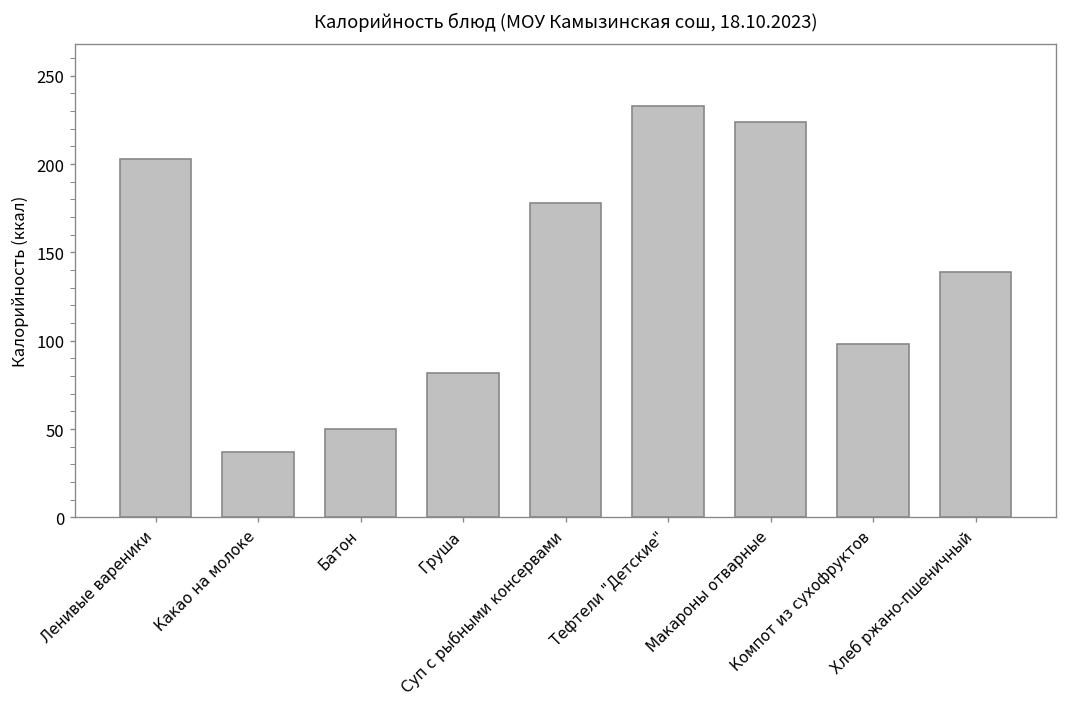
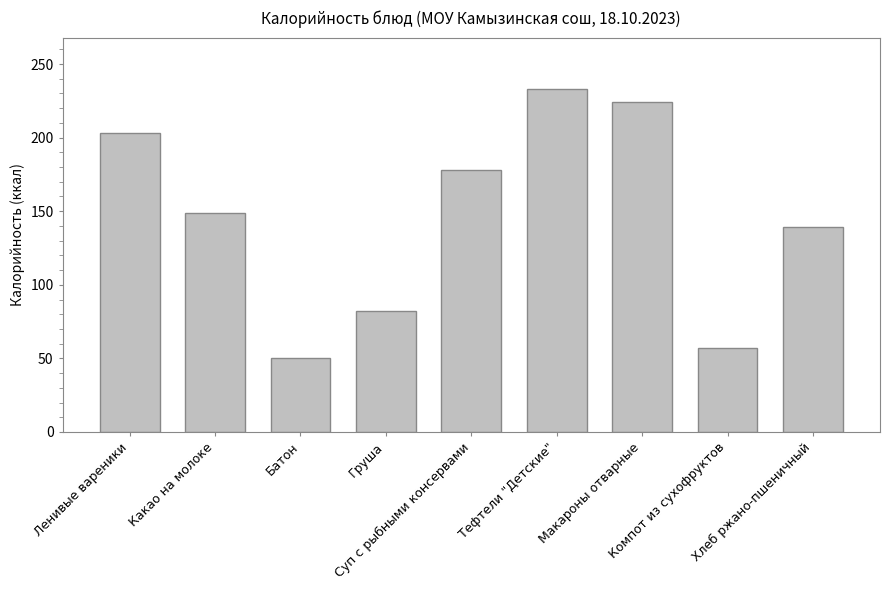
Какао на молоке: 37 -> 149
Компот из сухофруктов: 98 -> 57
